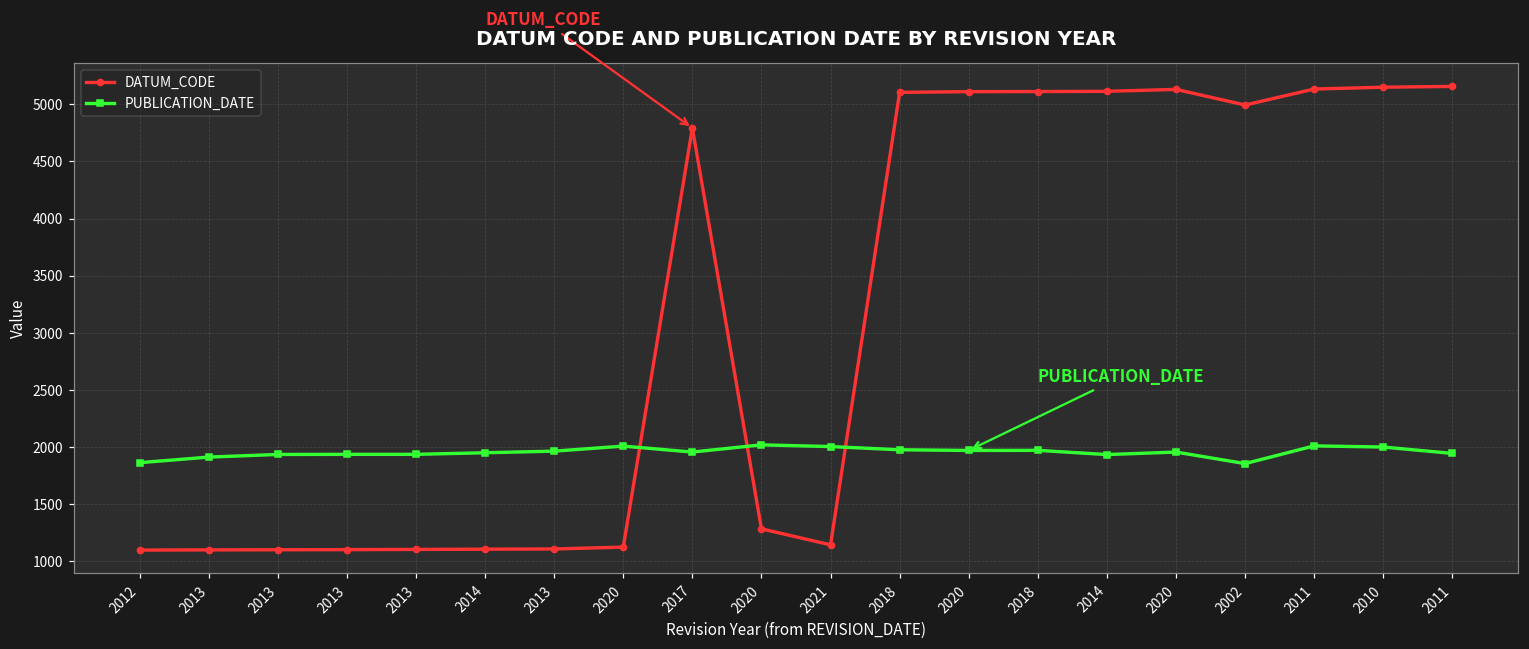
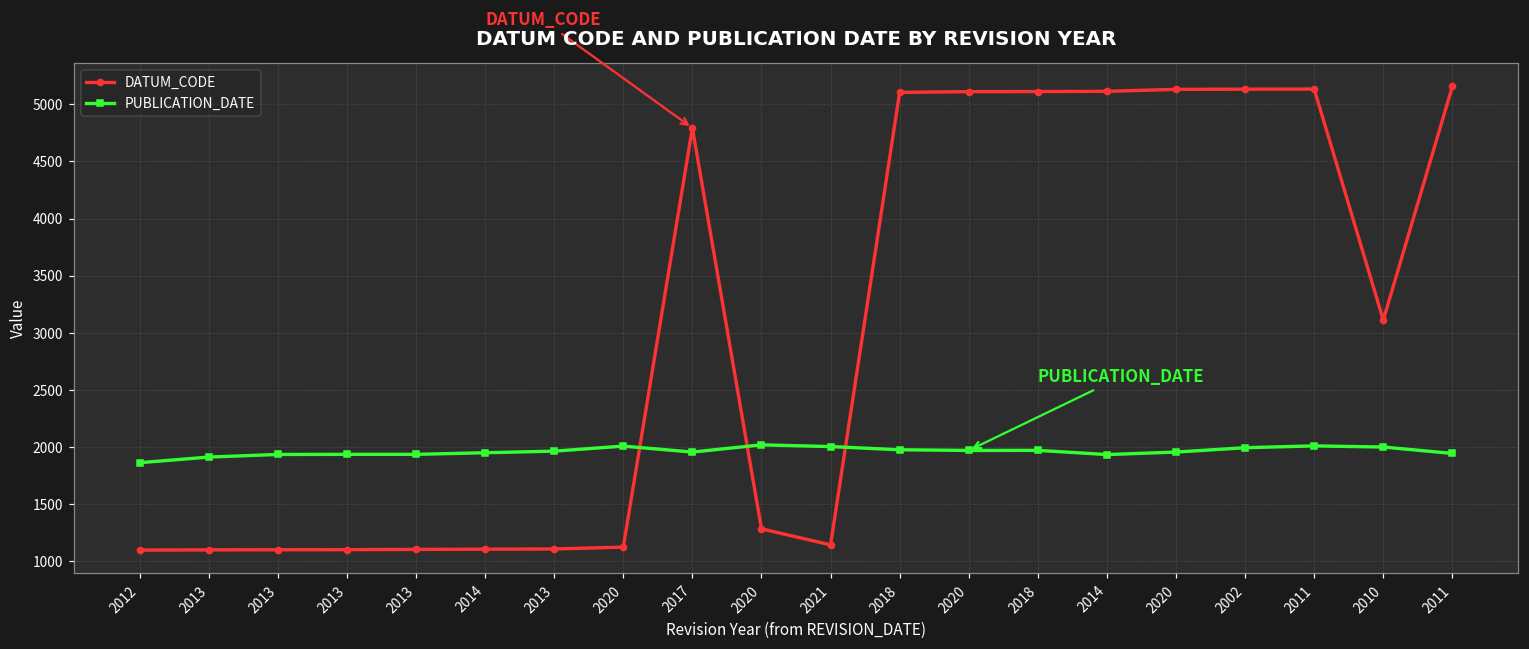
DATUM_CODE, 2002: 4990 -> 5130
PUBLICATION_DATE, 2002: 1860 -> 2000
DATUM_CODE, 2010: 5150 -> 3110
